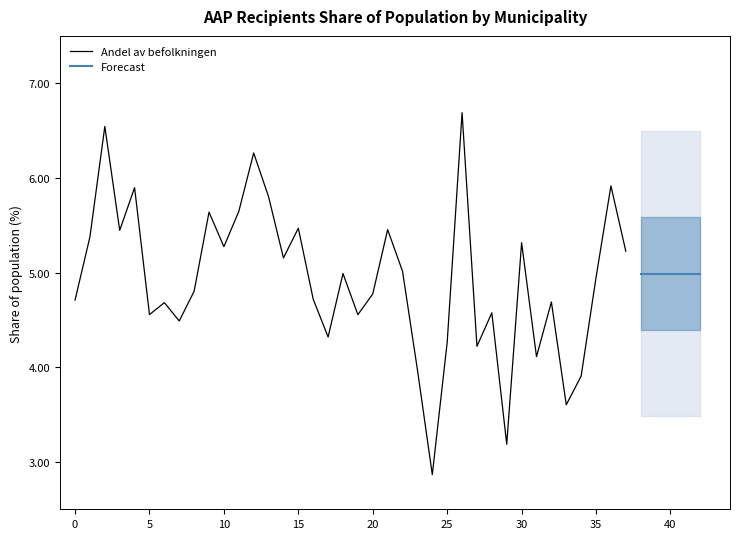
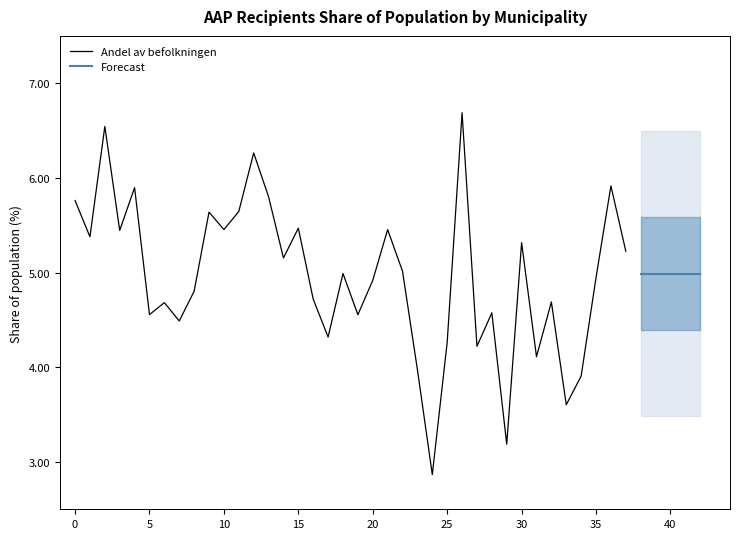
Andel av befolkningen, 0: 4.7 -> 5.8
Andel av befolkningen, 10: 5.3 -> 5.5
Andel av befolkningen, 20: 4.8 -> 4.9
